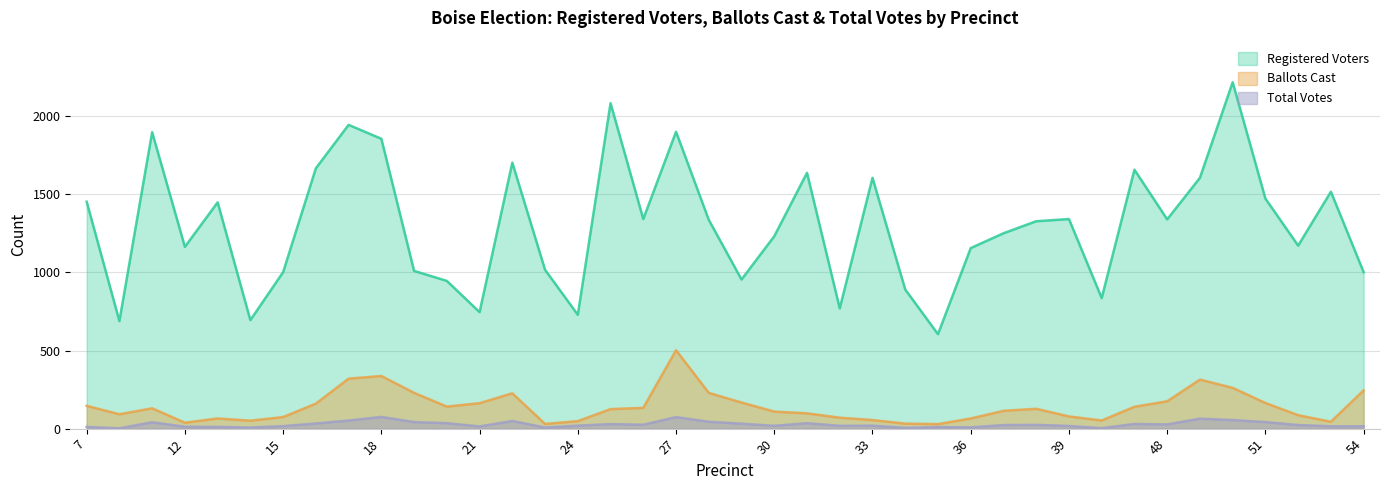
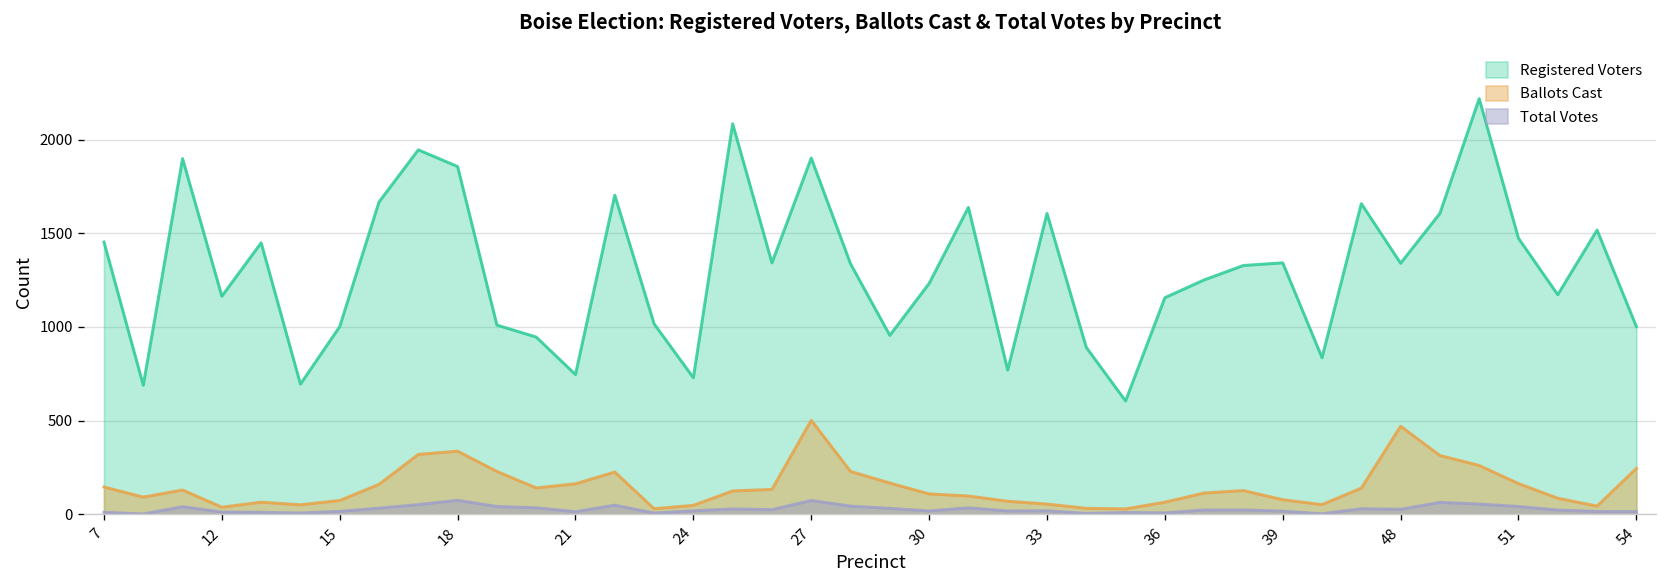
Ballots Cast, 48: 180 -> 470
